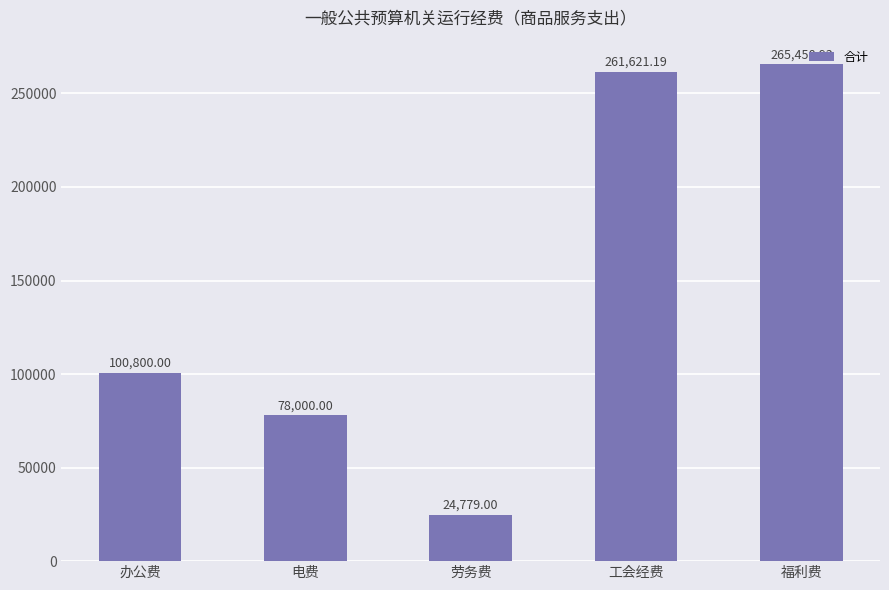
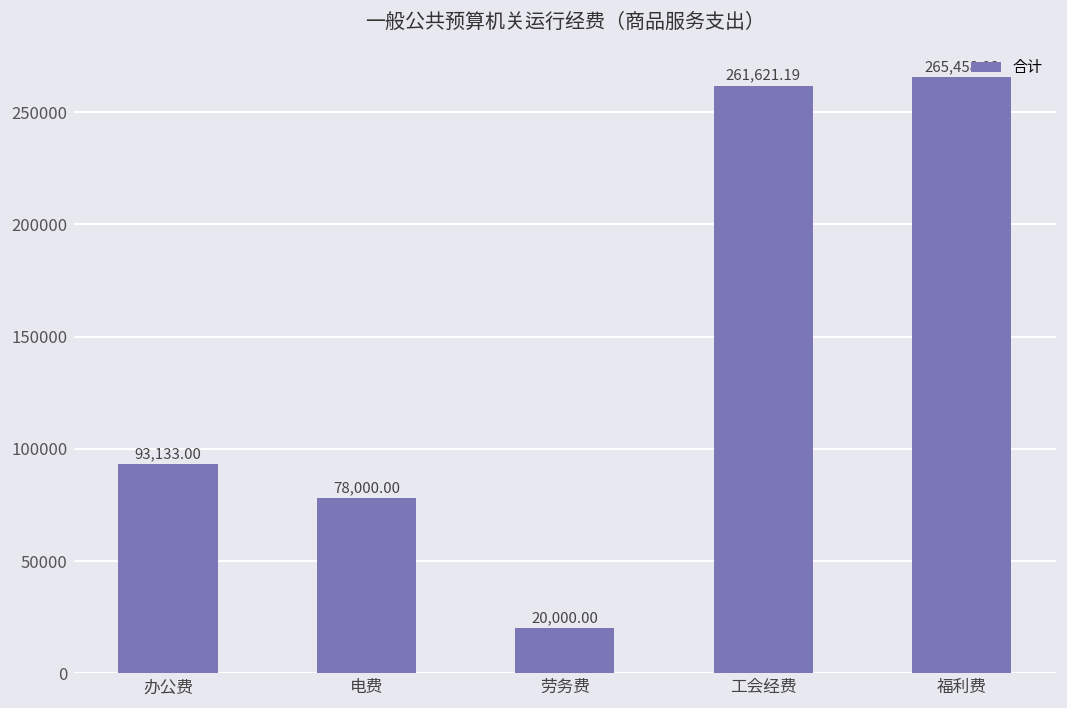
办公费: 100,800.00 -> 93,133.00
劳务费: 24,779.00 -> 20,000.00
